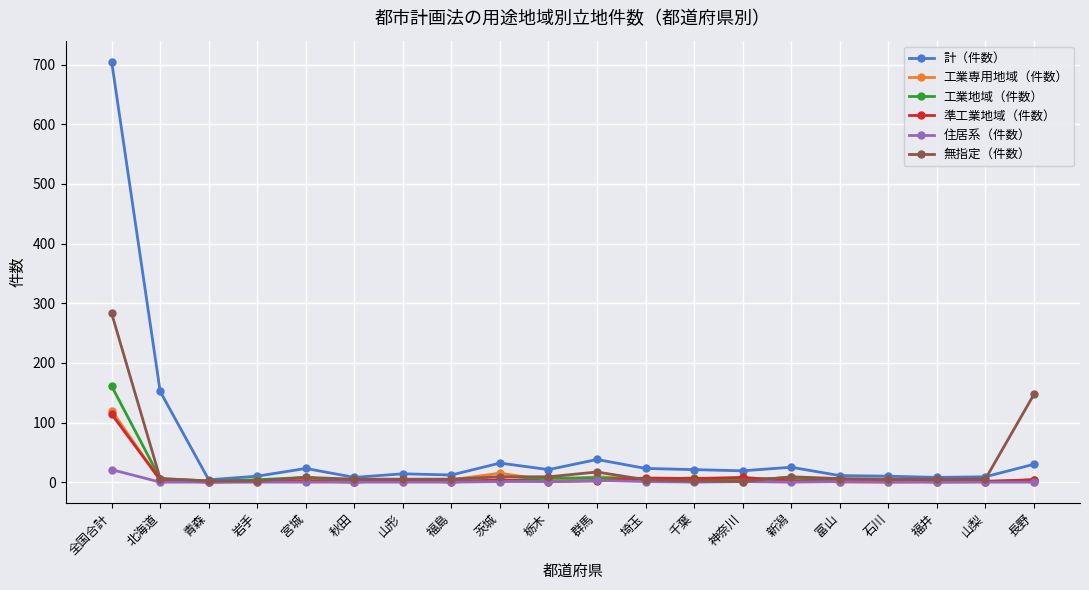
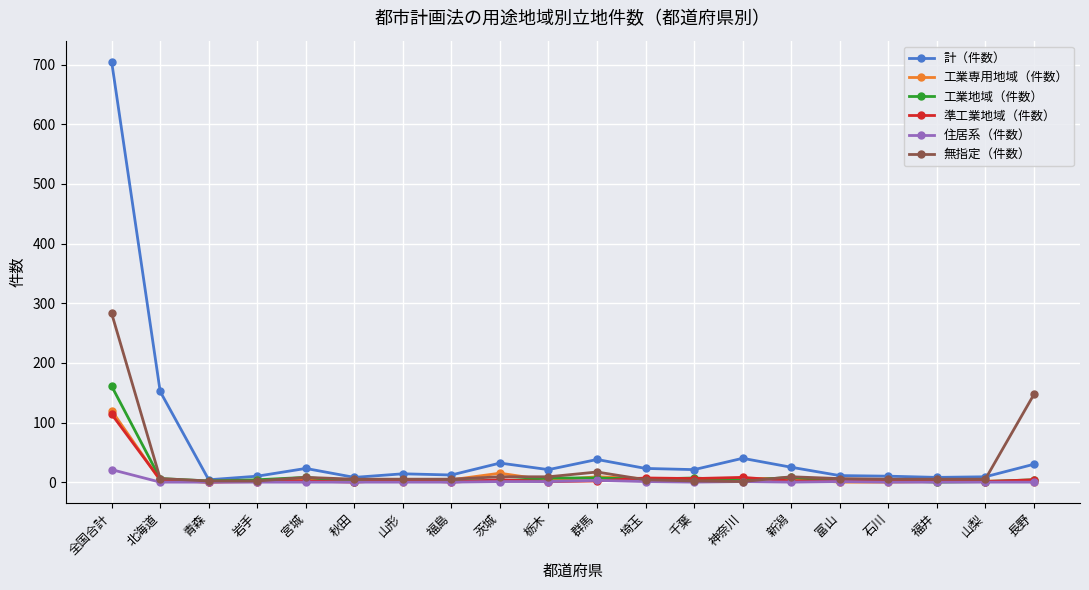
計（件数）, 神奈川: 20 -> 40
